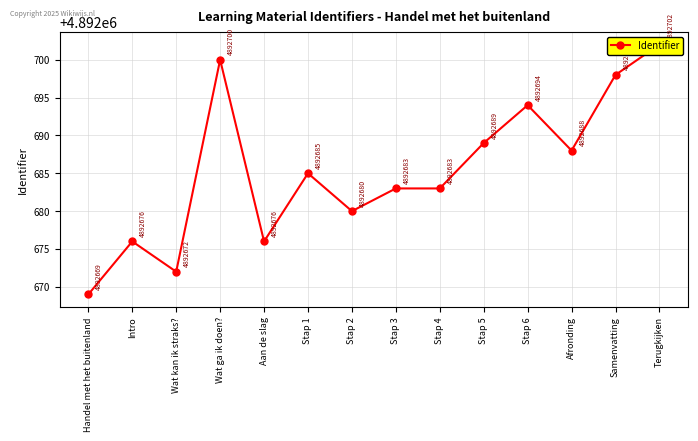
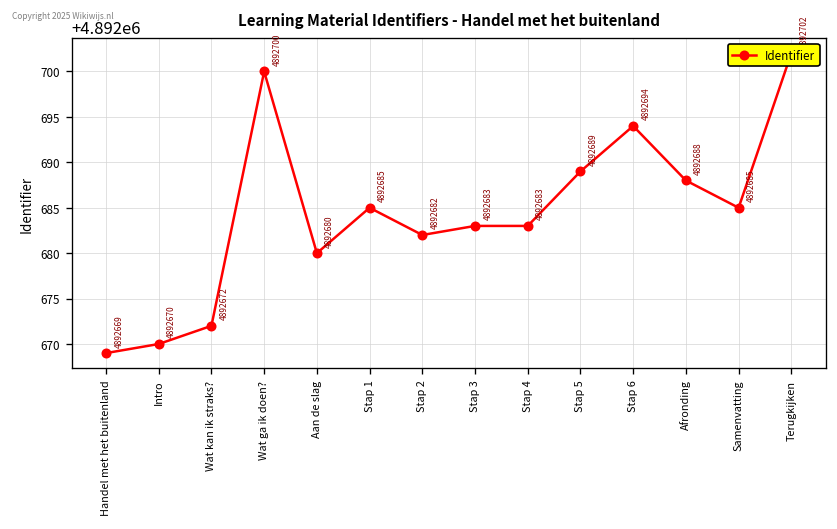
Intro: 4892676 -> 4892670
Aan de slag: 4892676 -> 4892680
Stap 2: 4892680 -> 4892682
Samenvatting: 4892698 -> 4892685
